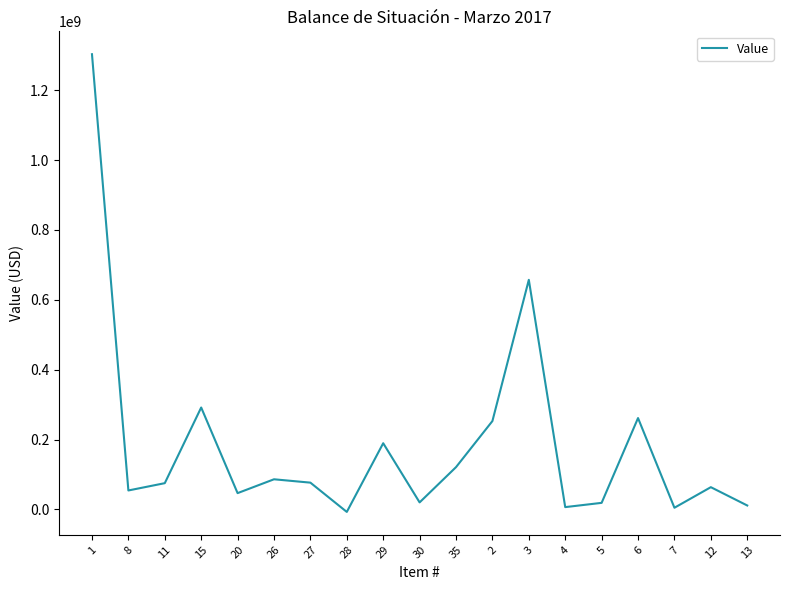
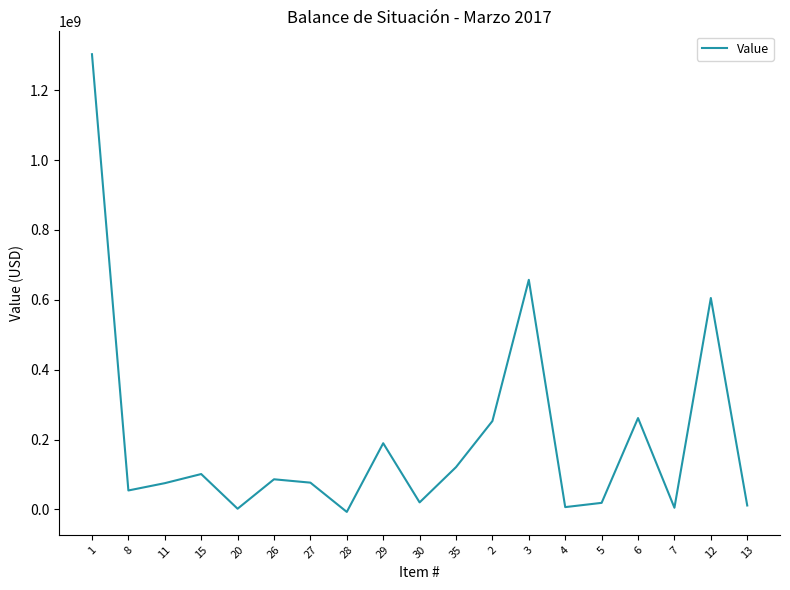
15: 290000000 -> 100000000
20: 50000000 -> 0
12: 60000000 -> 610000000
